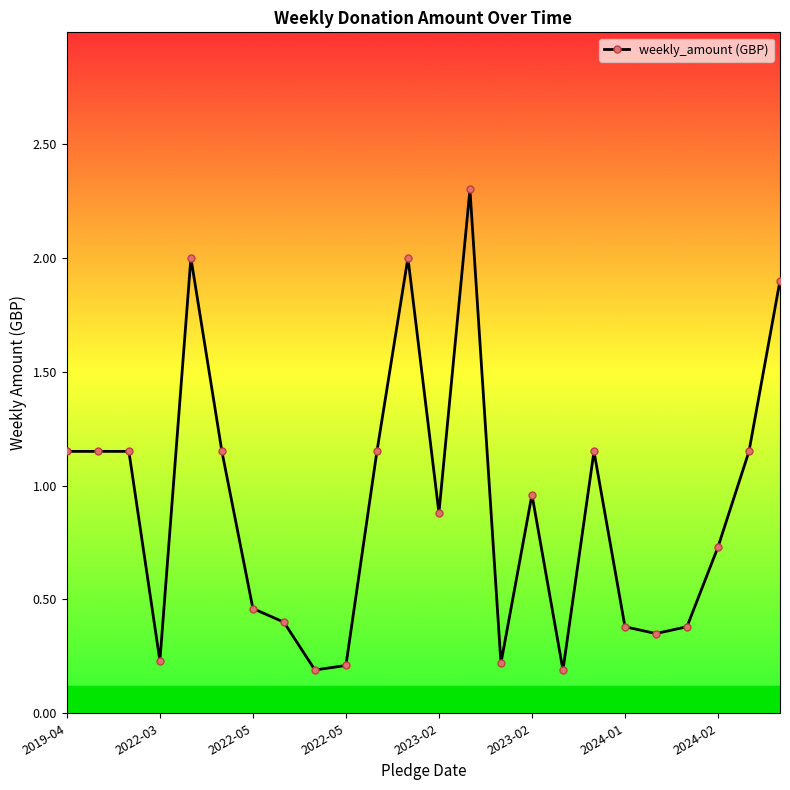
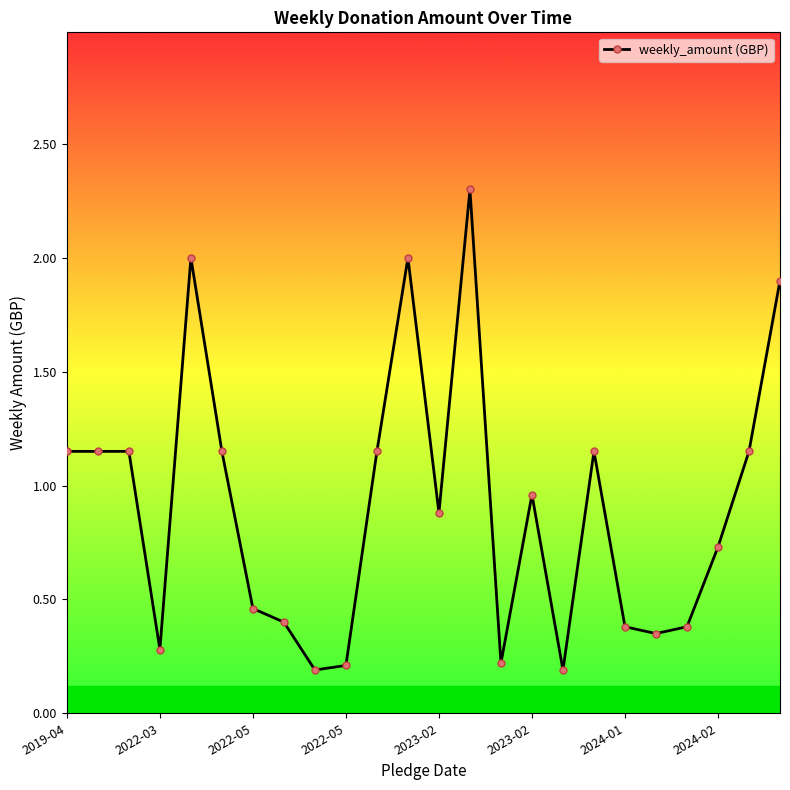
2022-03: 0.23 -> 0.28
